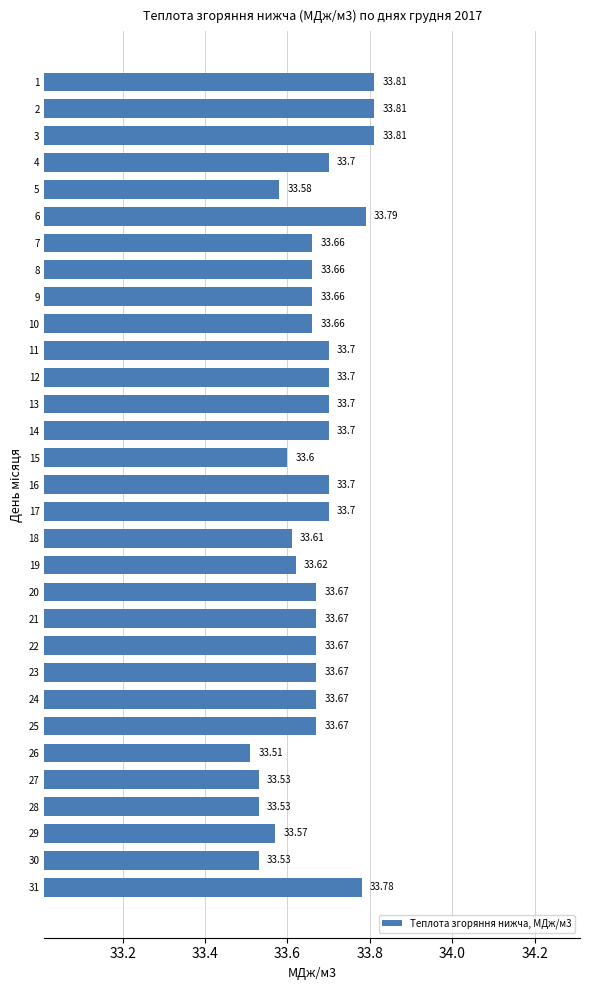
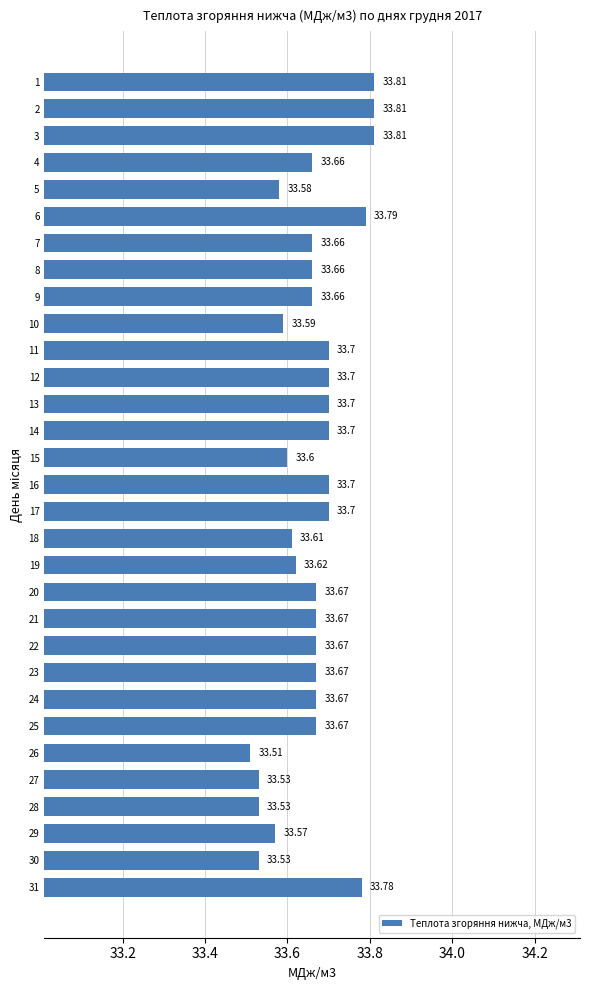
4: 33.7 -> 33.66
10: 33.66 -> 33.59
